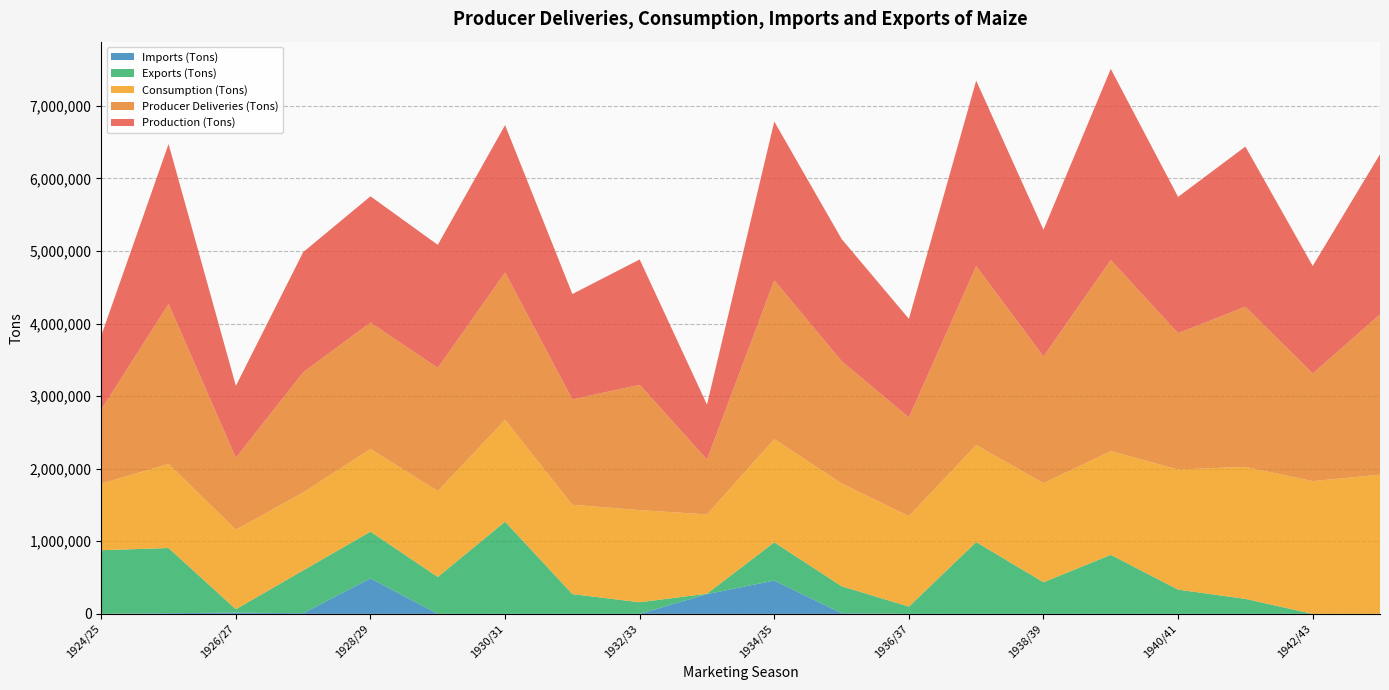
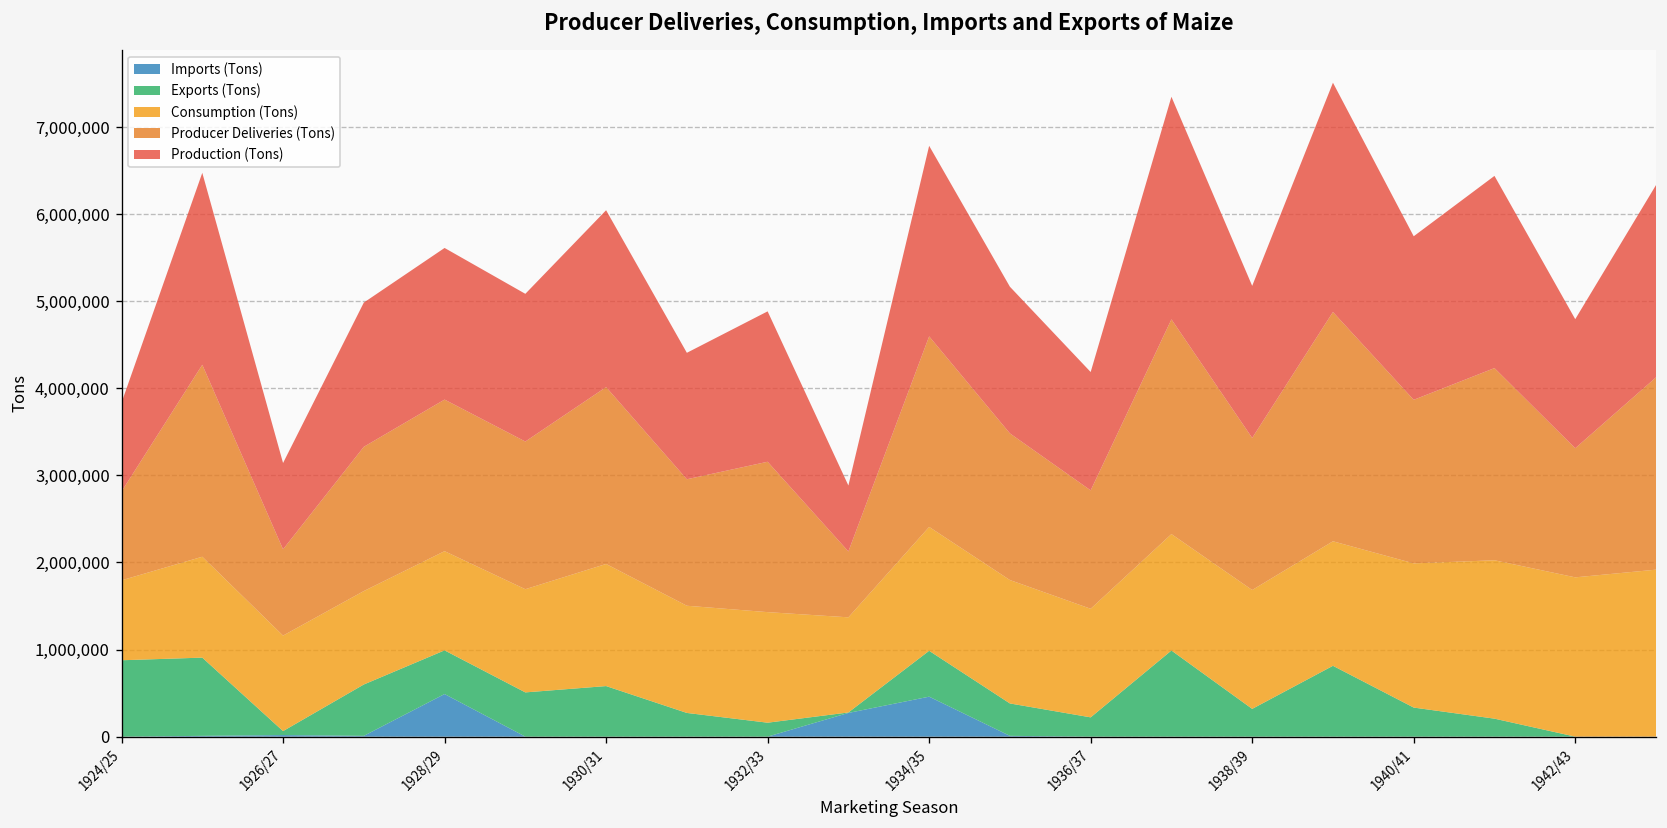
Exports (Tons), 1928/29: 600,000 -> 500,000
Exports (Tons), 1930/31: 1,300,000 -> 600,000
Exports (Tons), 1936/37: 100,000 -> 200,000
Exports (Tons), 1938/39: 400,000 -> 300,000
